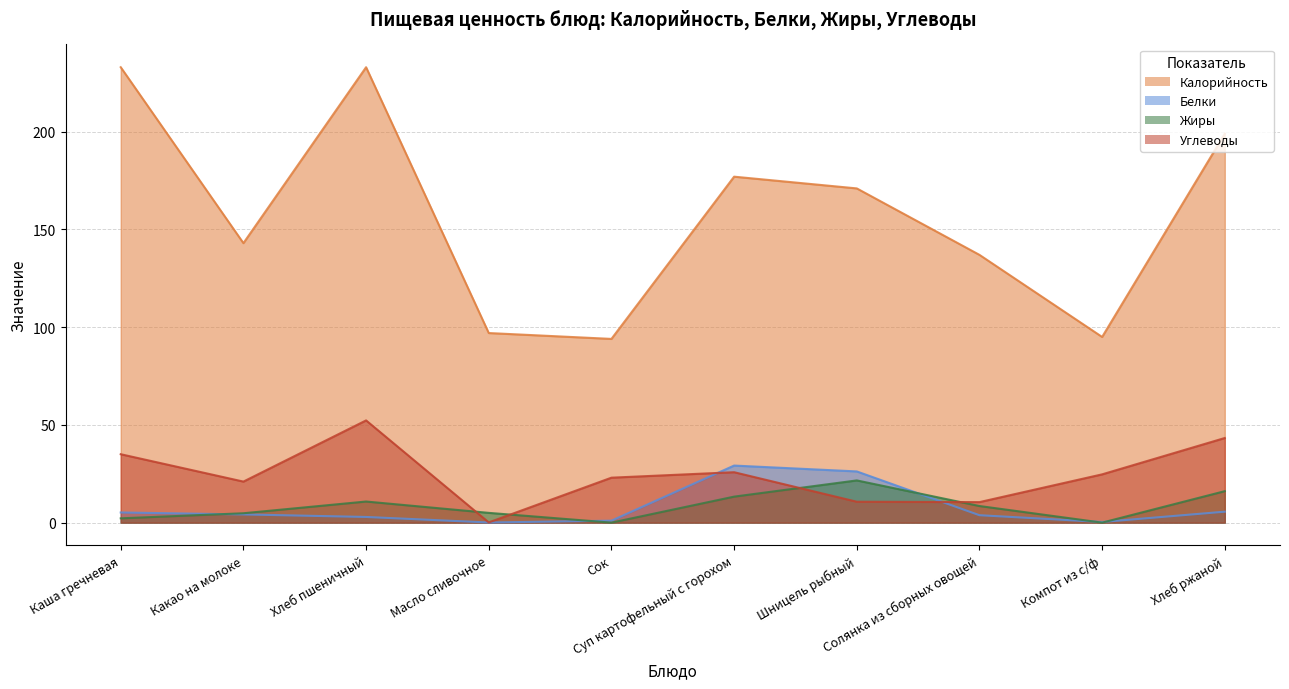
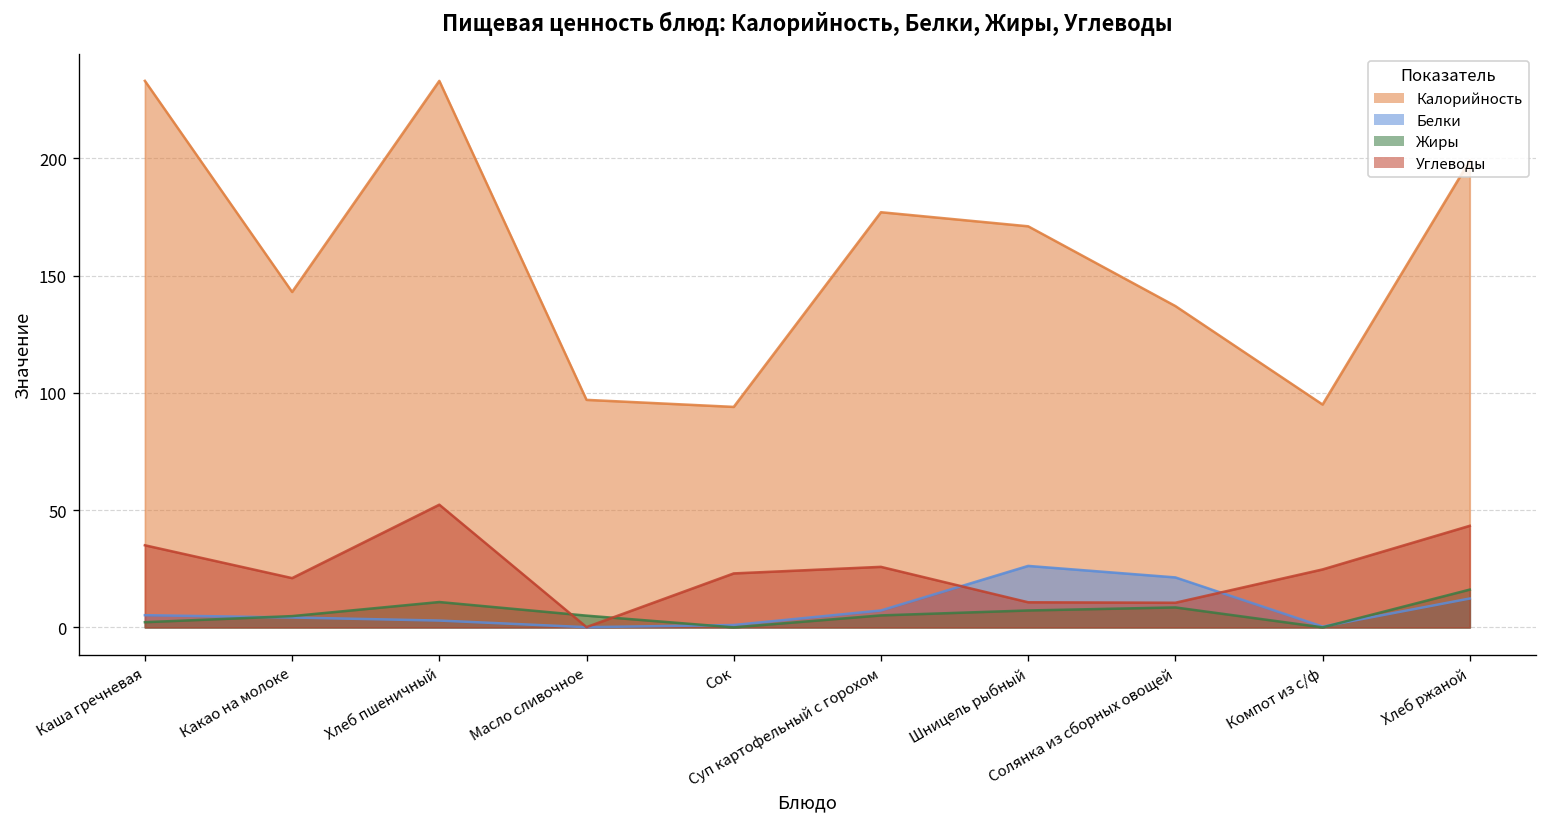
Белки, Суп картофельный с горохом: 29 -> 7
Жиры, Суп картофельный с горохом: 13 -> 5
Жиры, Шницель рыбный: 22 -> 7
Белки, Солянка из сборных овощей: 4 -> 21
Белки, Хлеб ржаной: 6 -> 12
